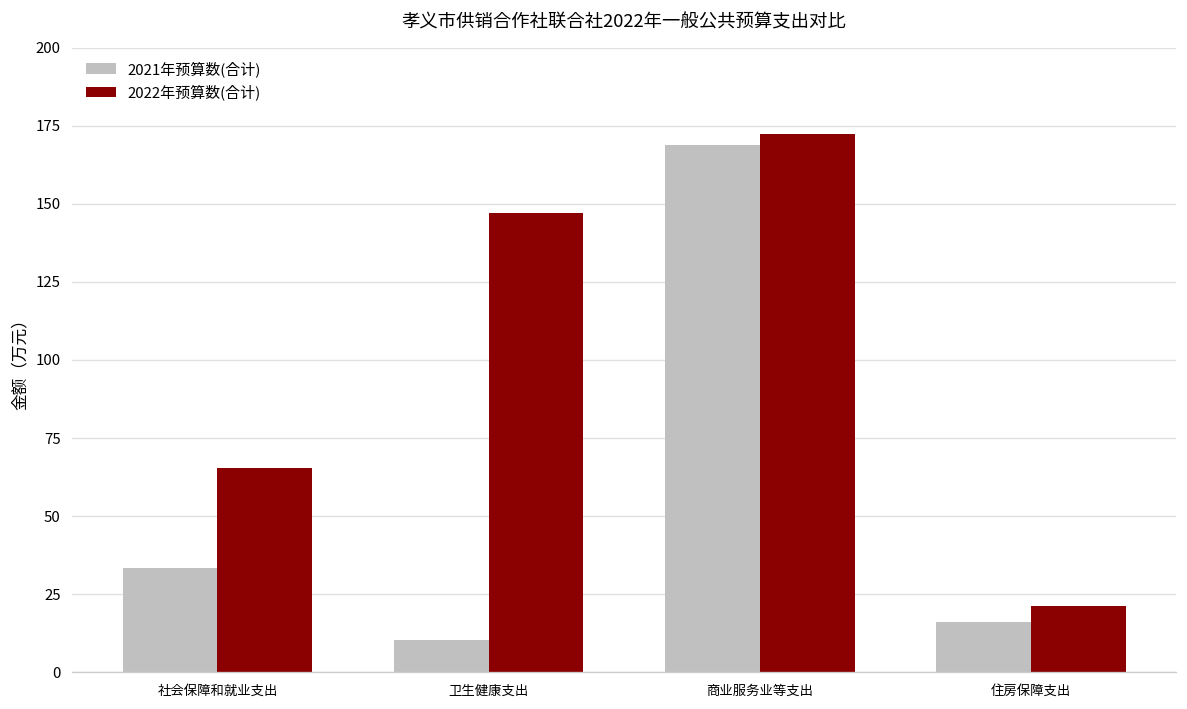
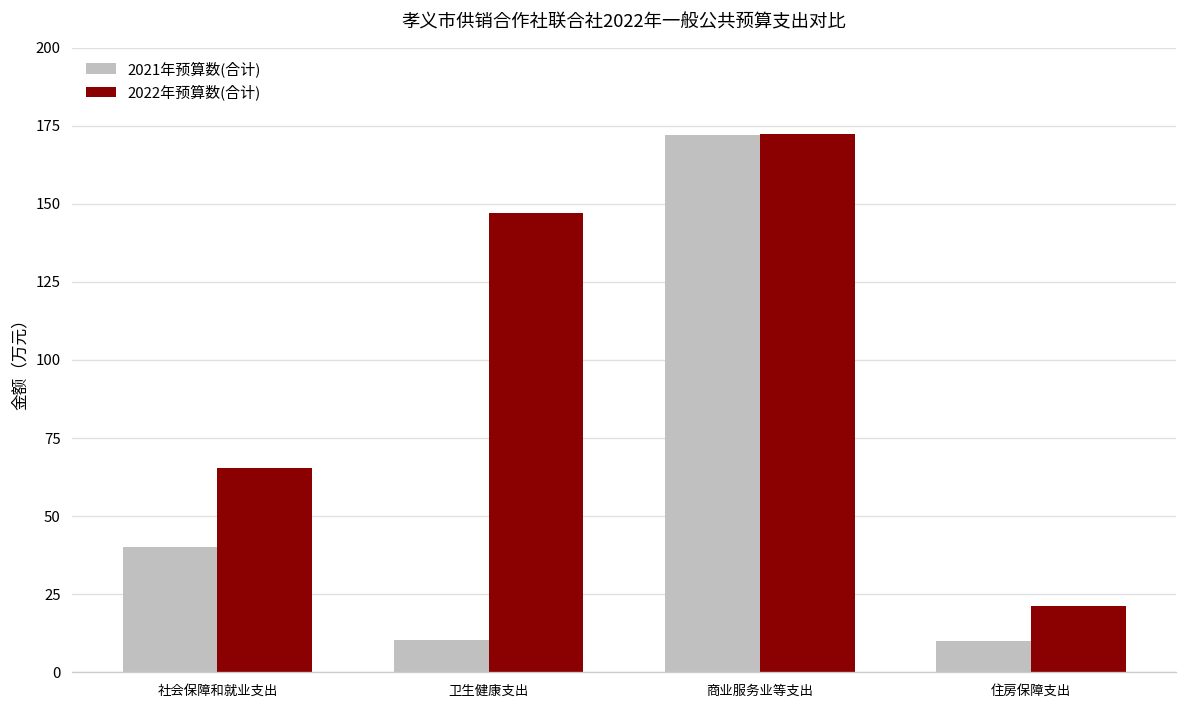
2021年预算数(合计), 社会保障和就业支出: 33 -> 40
2021年预算数(合计), 商业服务业等支出: 169 -> 172
2021年预算数(合计), 住房保障支出: 16 -> 10
